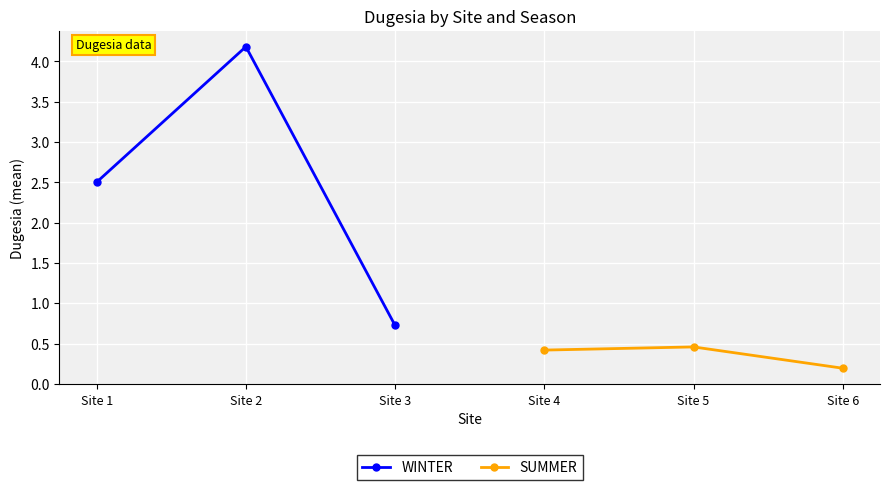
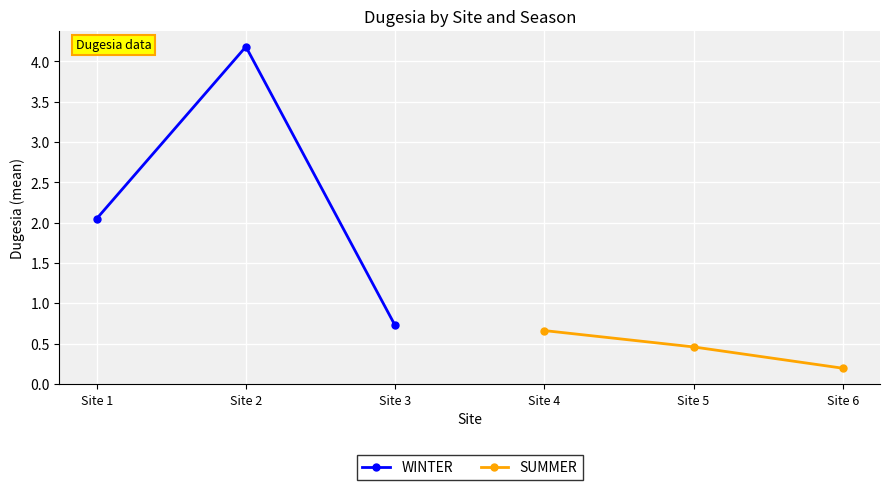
WINTER, Site 1: 2.5 -> 2.0
SUMMER, Site 4: 0.4 -> 0.7
